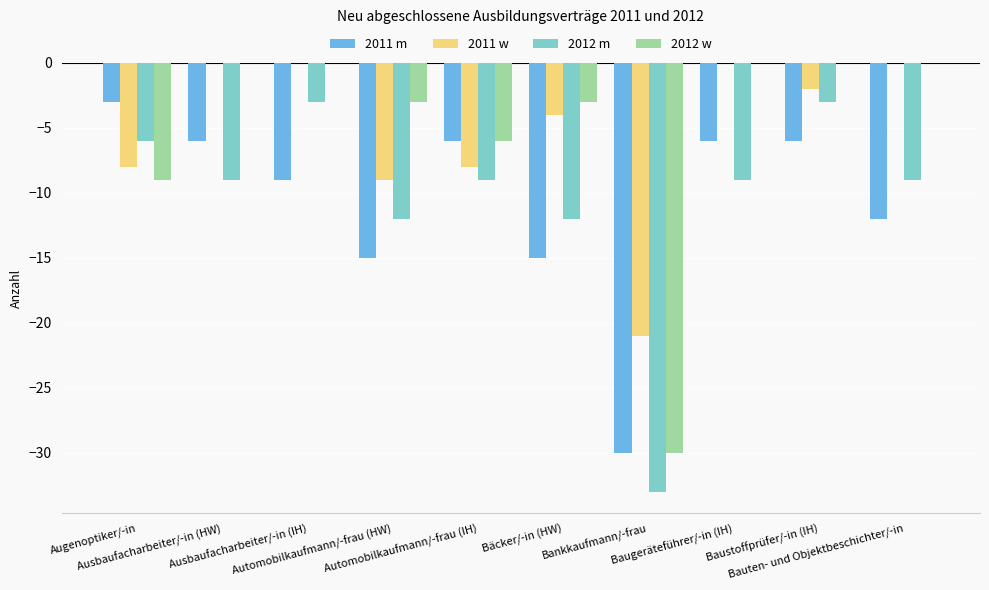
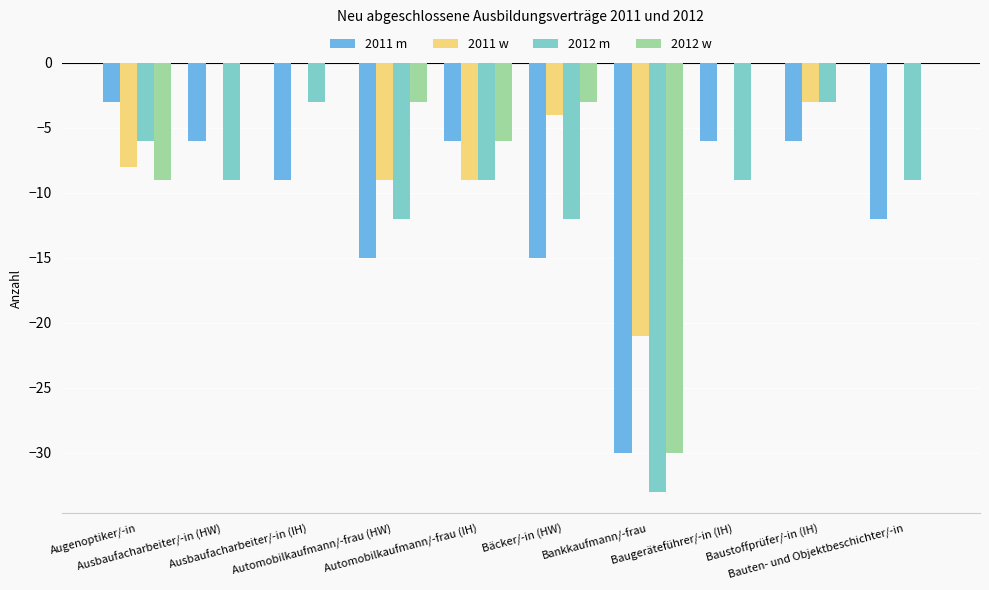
2011 w, Automobilkaufmann/-frau (IH): -8.0 -> -9.0
2011 w, Baustoffprüfer/-in (IH): -2.0 -> -3.0
